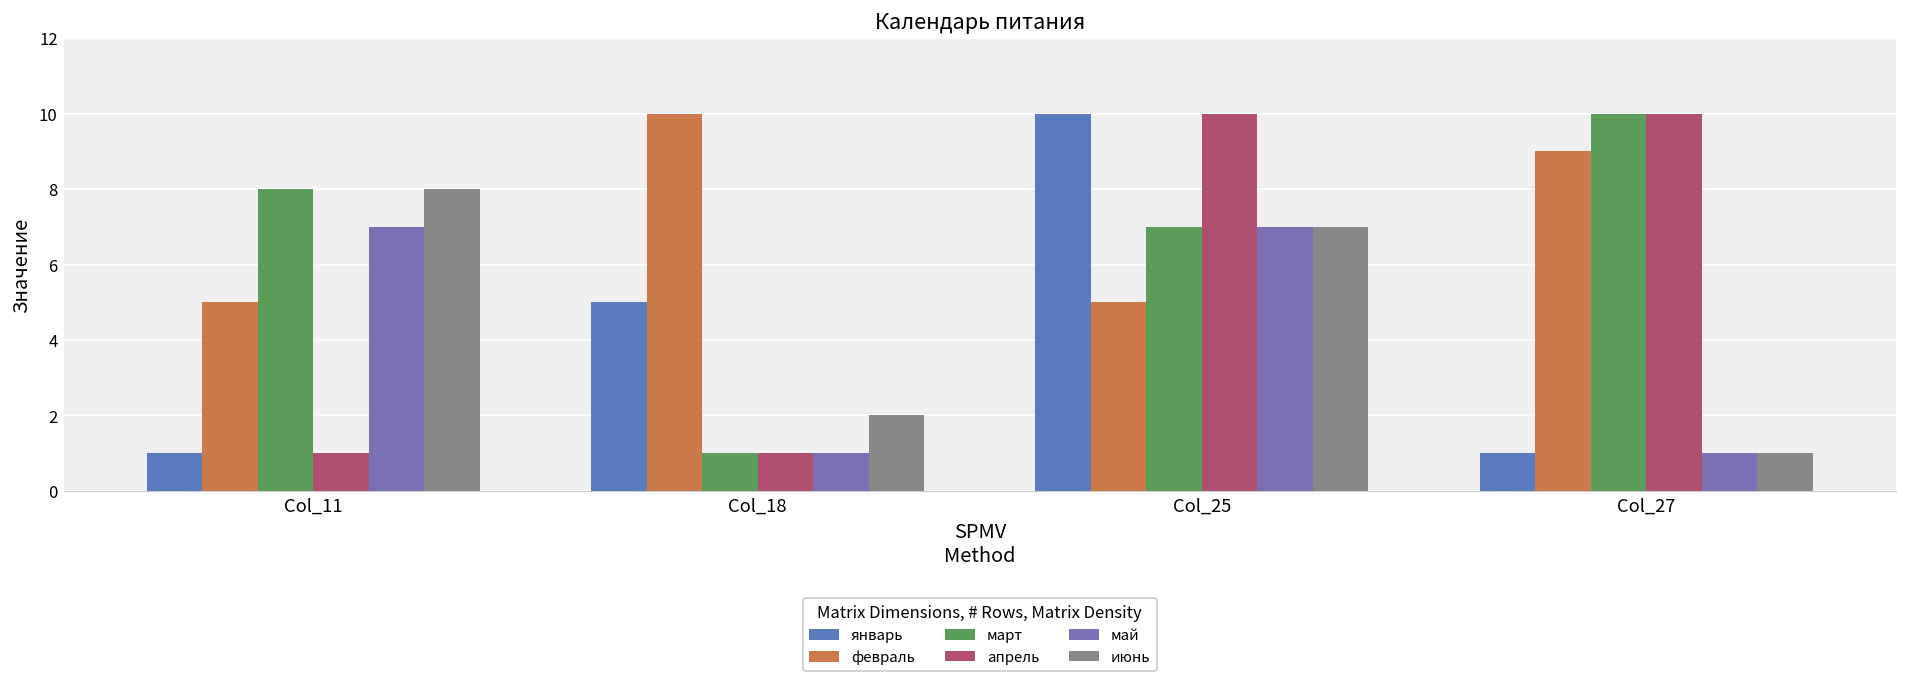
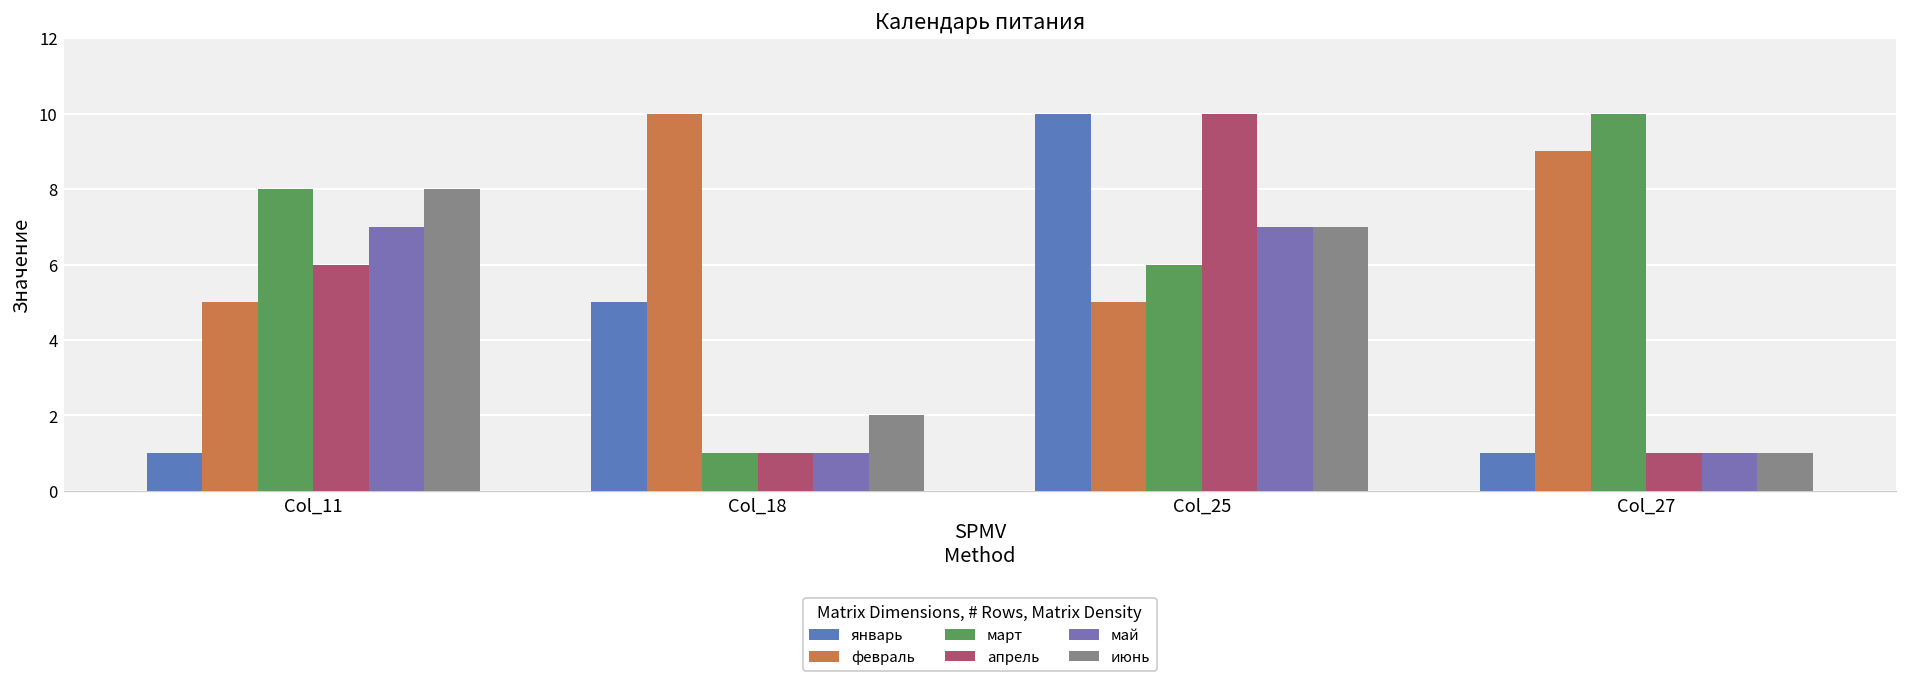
апрель, Col_11: 1 -> 6
март, Col_25: 7 -> 6
апрель, Col_27: 10 -> 1
